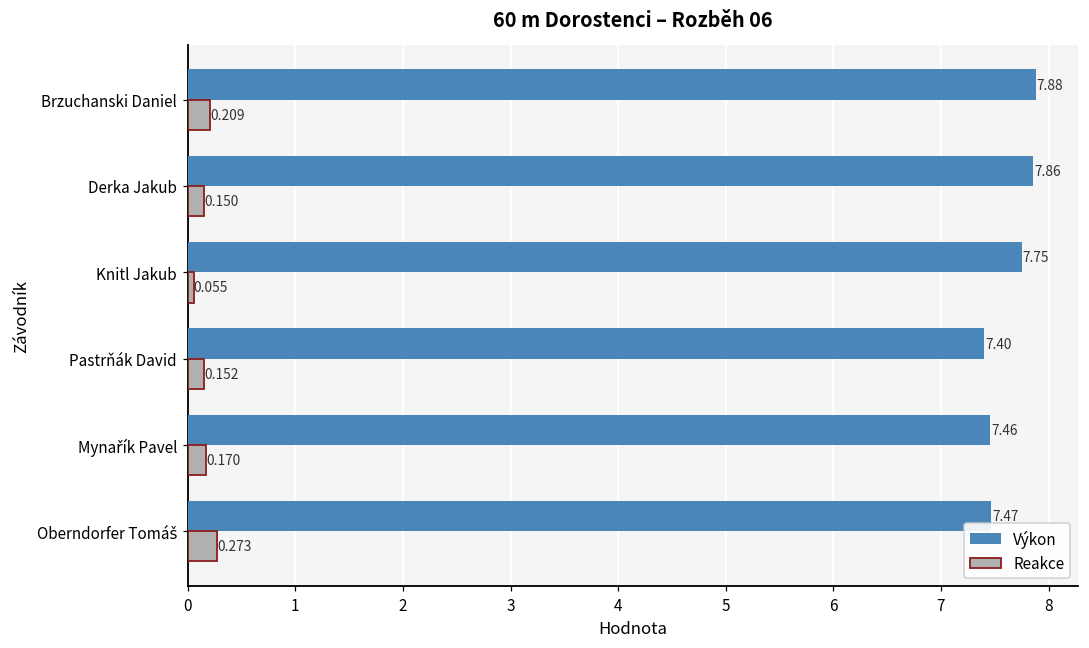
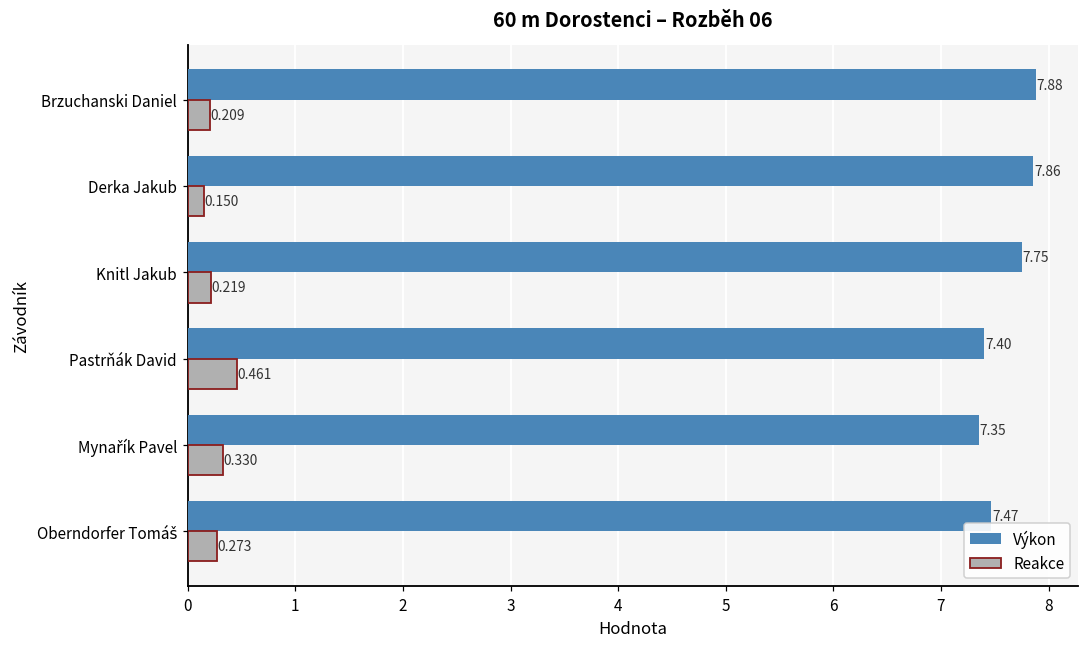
Reakce, Knitl Jakub: 0.055 -> 0.219
Reakce, Pastrňák David: 0.152 -> 0.461
Výkon, Mynařík Pavel: 7.46 -> 7.35
Reakce, Mynařík Pavel: 0.170 -> 0.330
